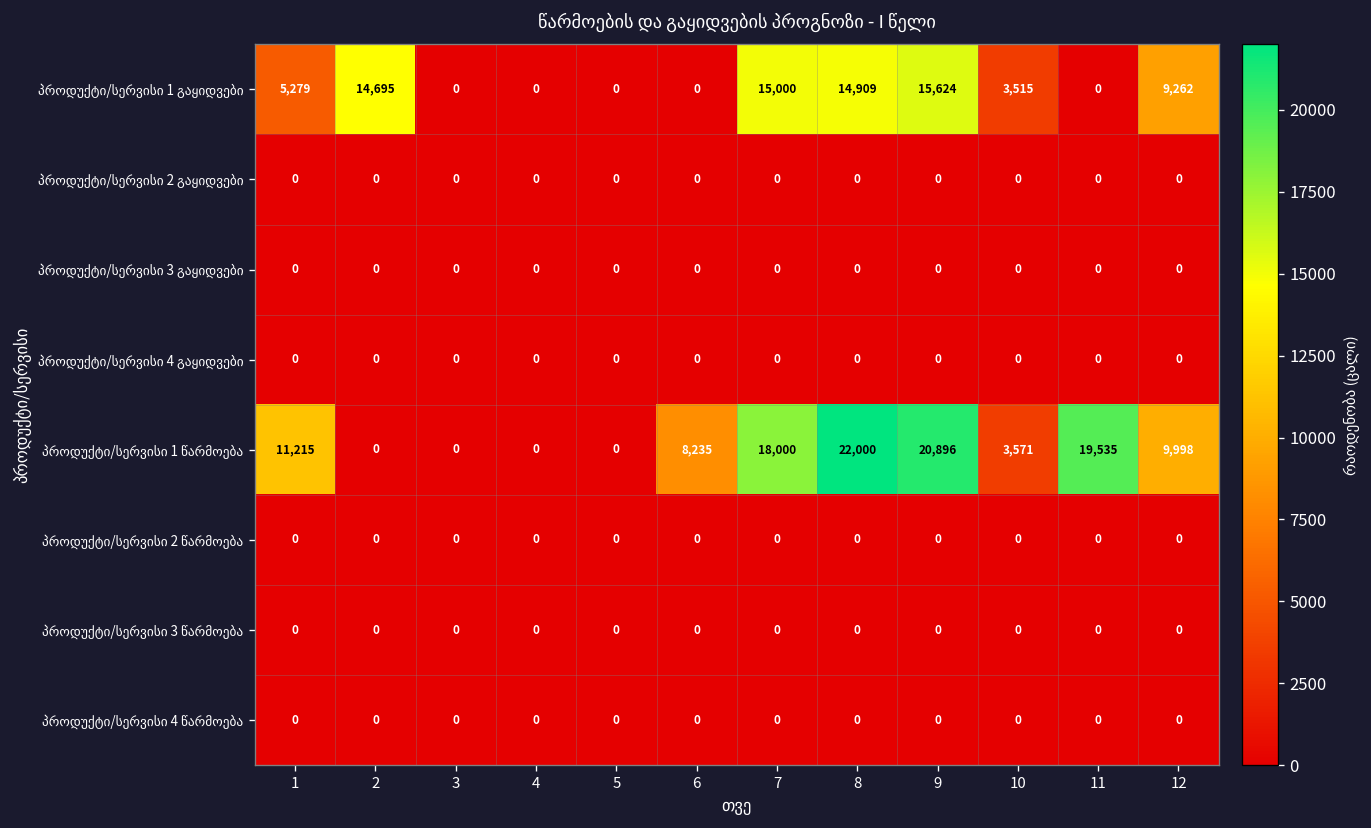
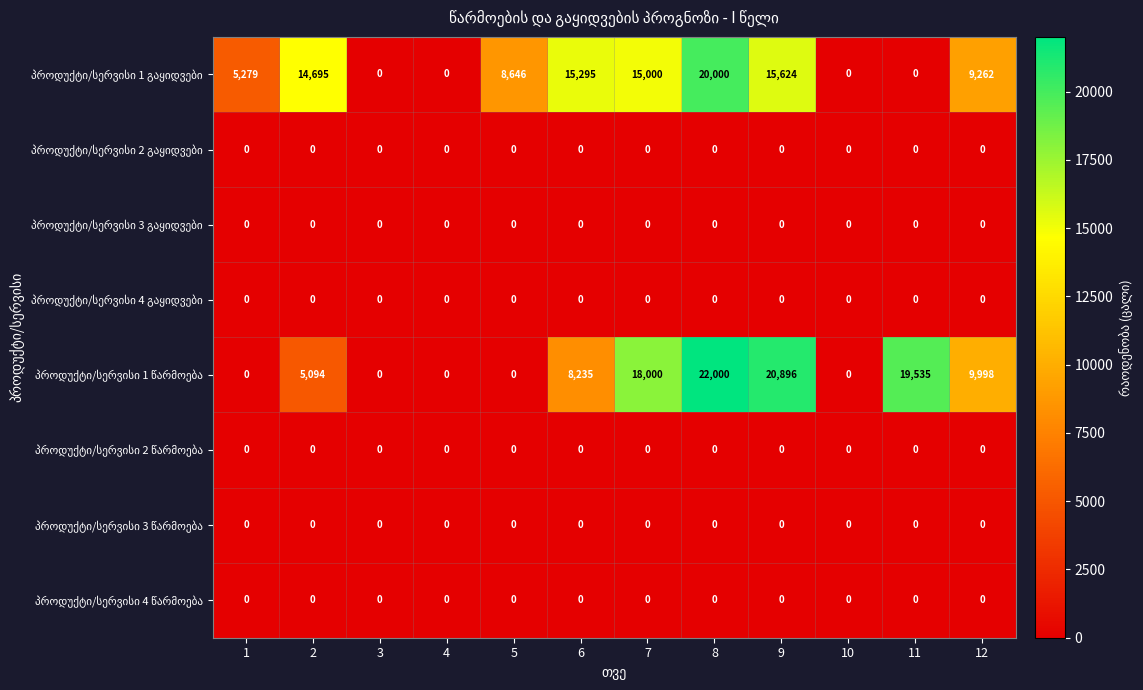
პროდუქტი/სერვისი 1 გაყიდვები, 5: 0 -> 8,646
პროდუქტი/სერვისი 1 გაყიდვები, 6: 0 -> 15,295
პროდუქტი/სერვისი 1 გაყიდვები, 8: 14,909 -> 20,000
პროდუქტი/სერვისი 1 გაყიდვები, 10: 3,515 -> 0
პროდუქტი/სერვისი 1 წარმოება, 1: 11,215 -> 0
პროდუქტი/სერვისი 1 წარმოება, 2: 0 -> 5,094
პროდუქტი/სერვისი 1 წარმოება, 10: 3,571 -> 0
